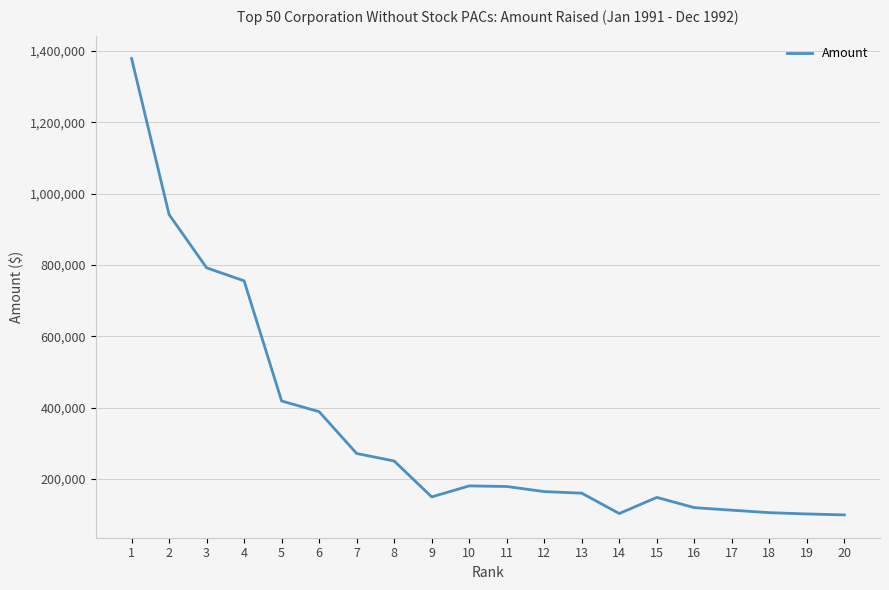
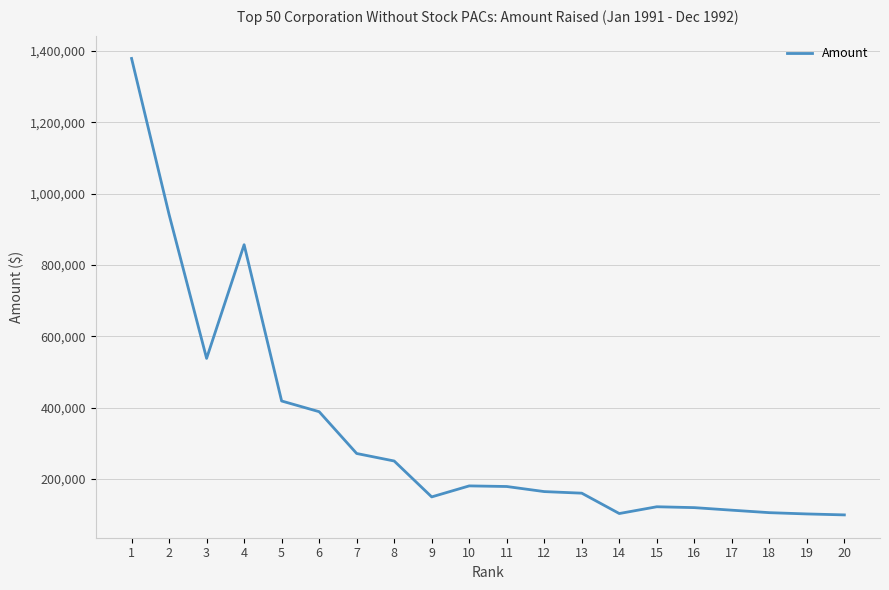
3: 790,000 -> 540,000
4: 760,000 -> 860,000
15: 150,000 -> 120,000
